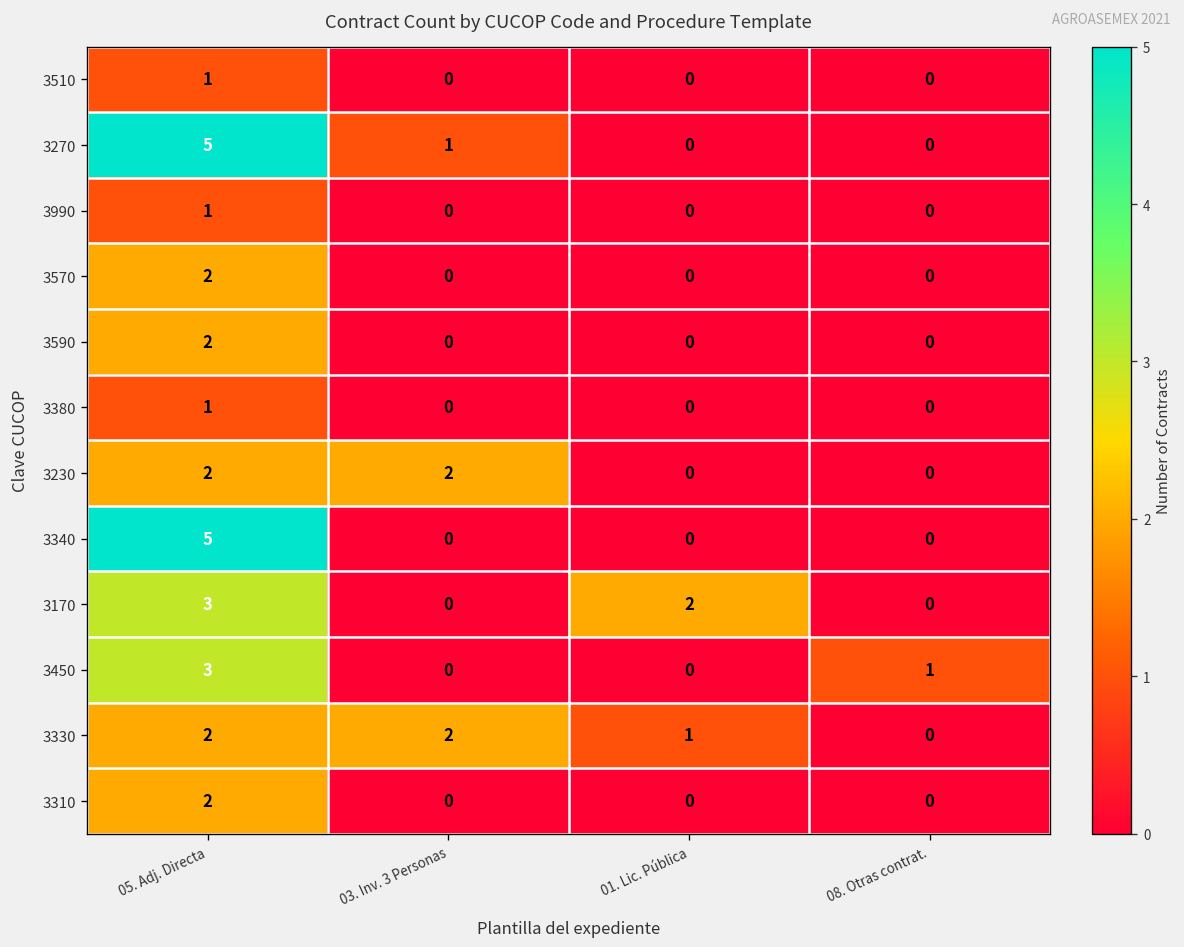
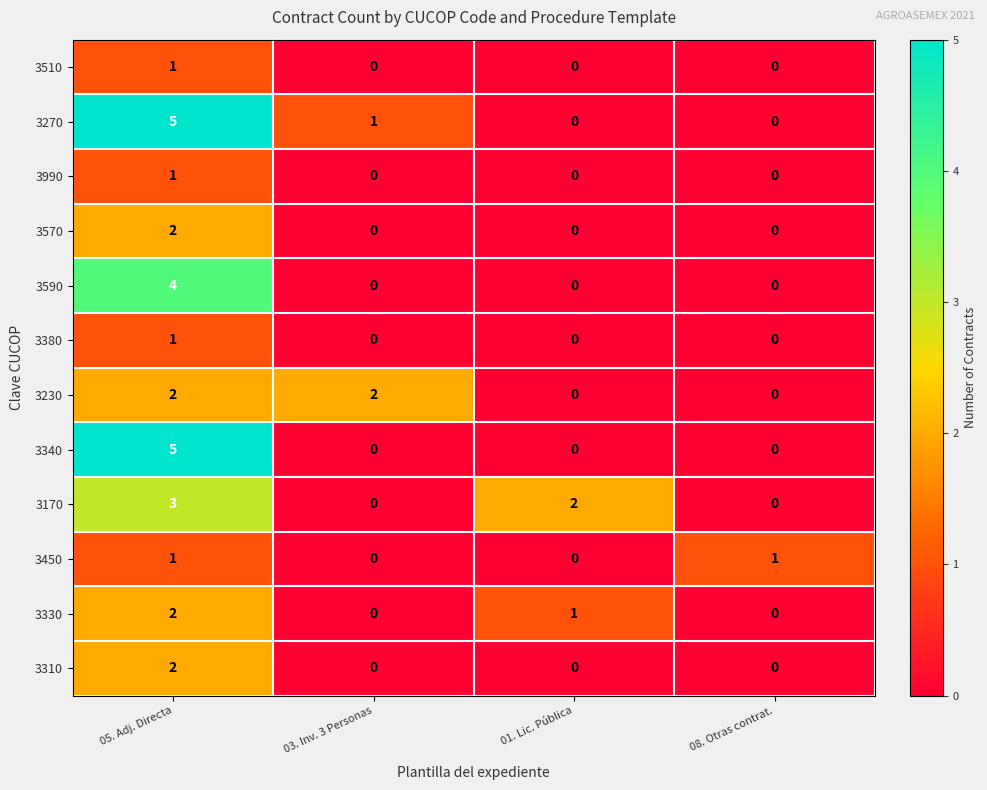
3590, 05. Adj. Directa: 2 -> 4
3450, 05. Adj. Directa: 3 -> 1
3330, 03. Inv. 3 Personas: 2 -> 0
